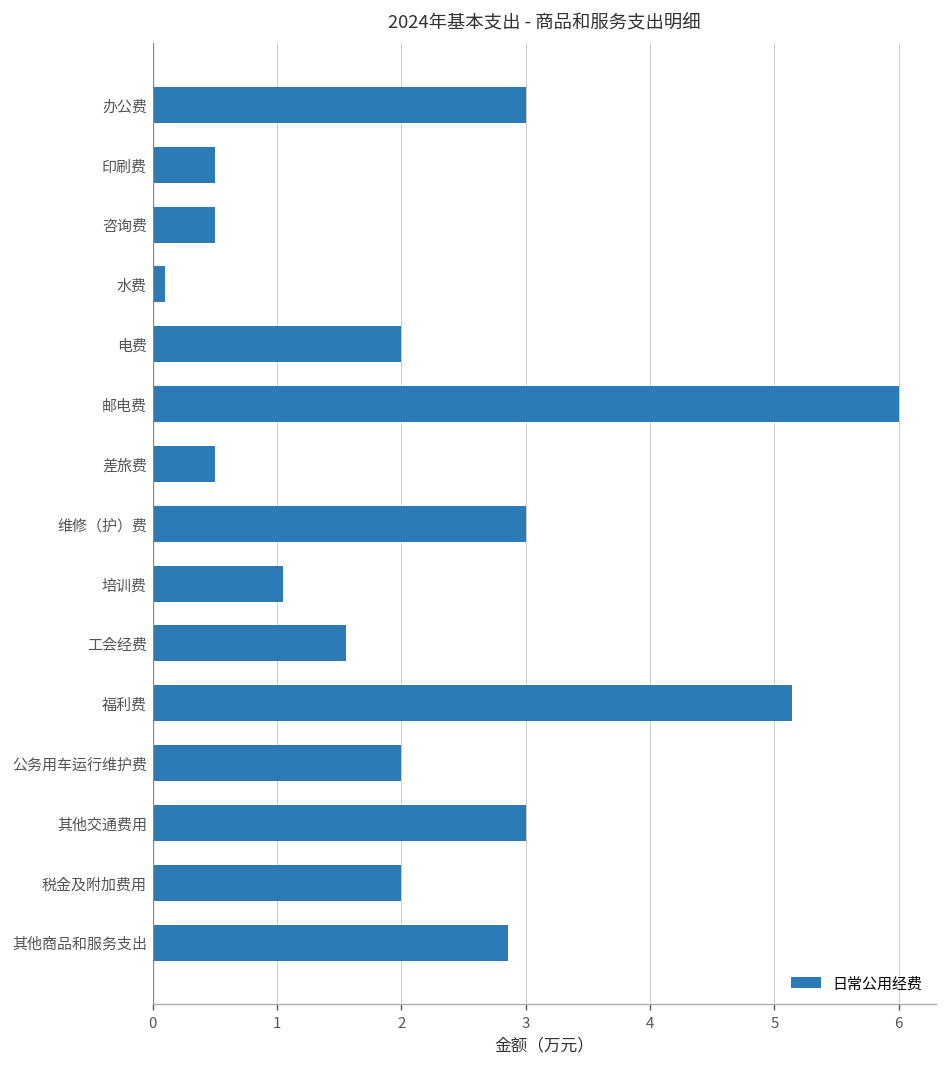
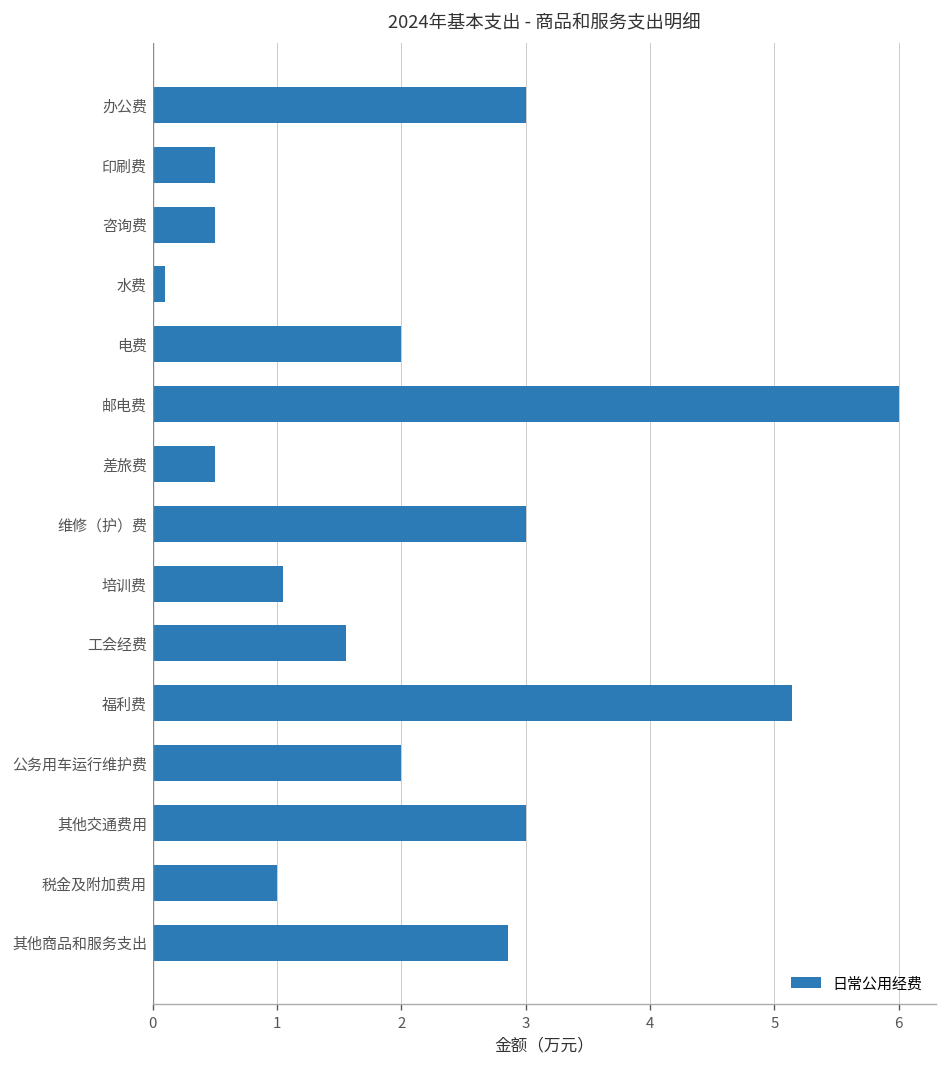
税金及附加费用: 2 -> 1
